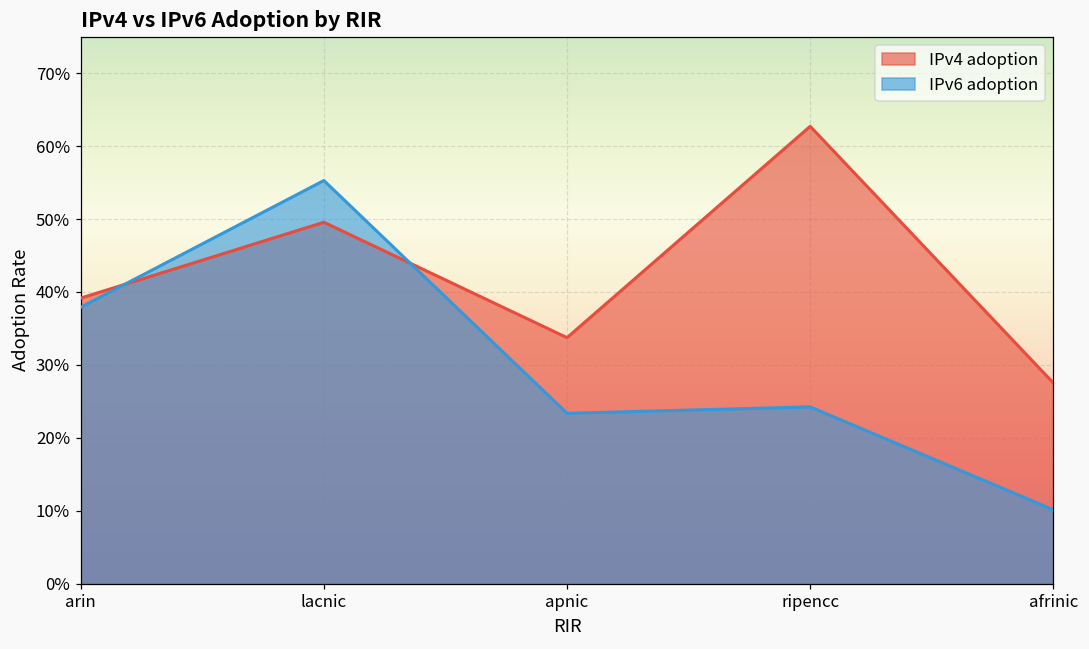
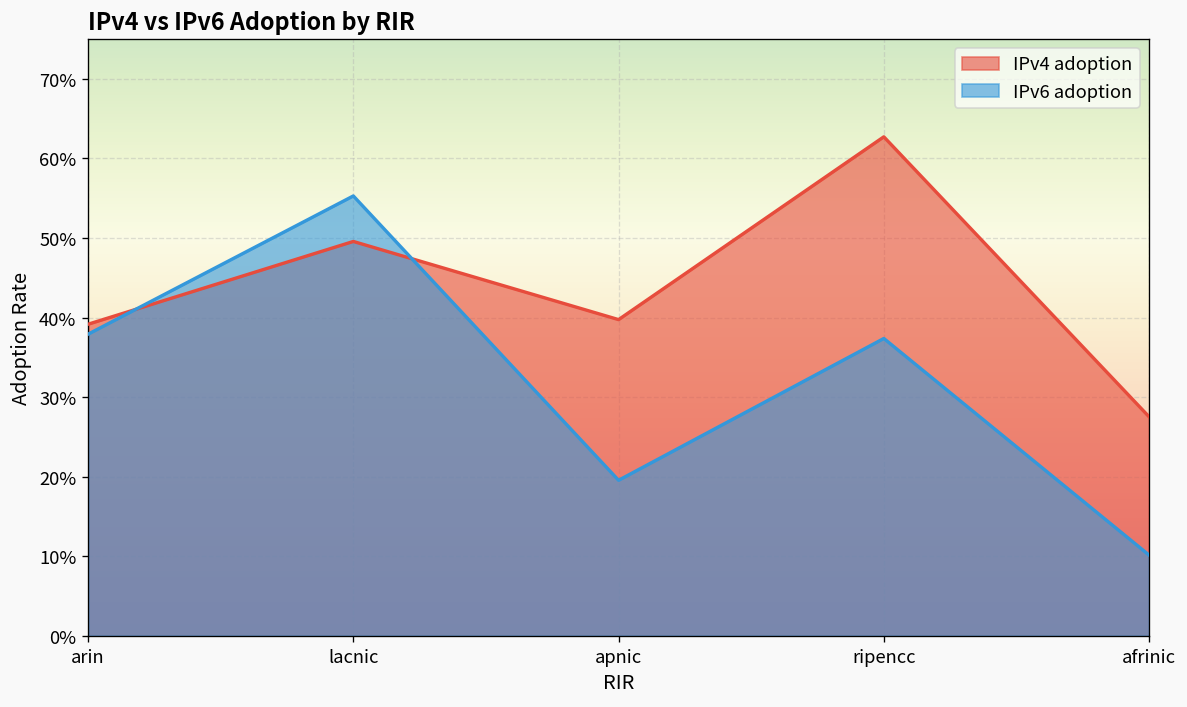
IPv4 adoption, apnic: 34% -> 40%
IPv6 adoption, apnic: 23% -> 20%
IPv6 adoption, ripencc: 24% -> 37%
